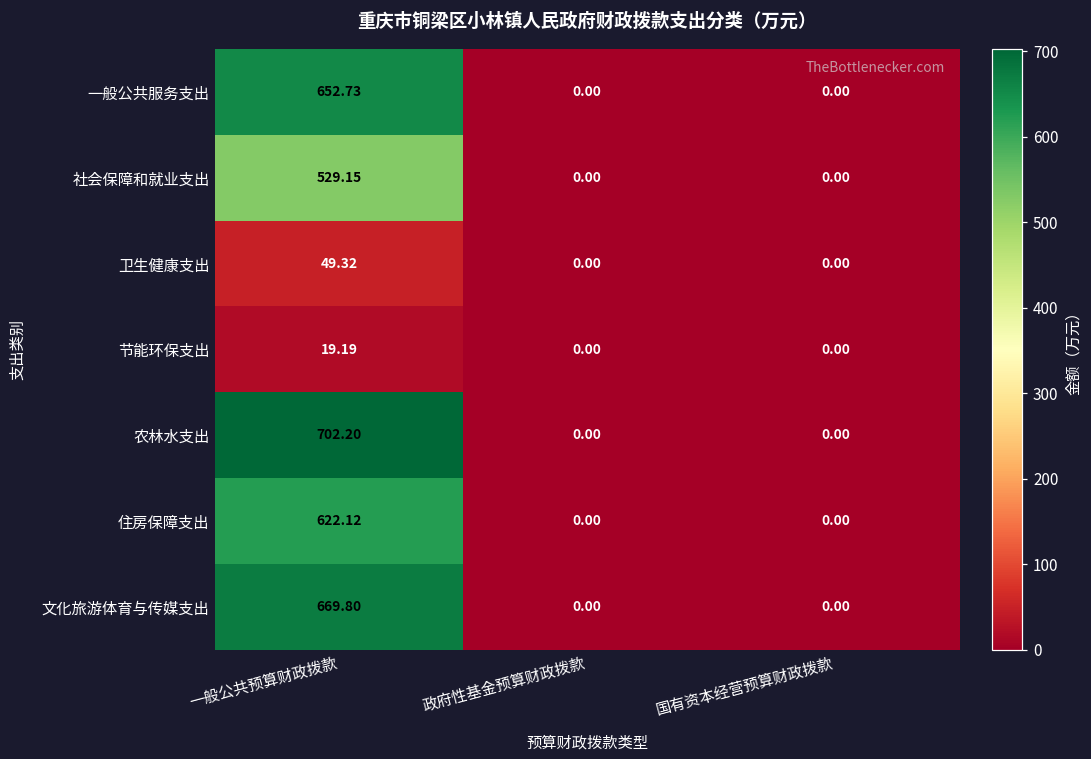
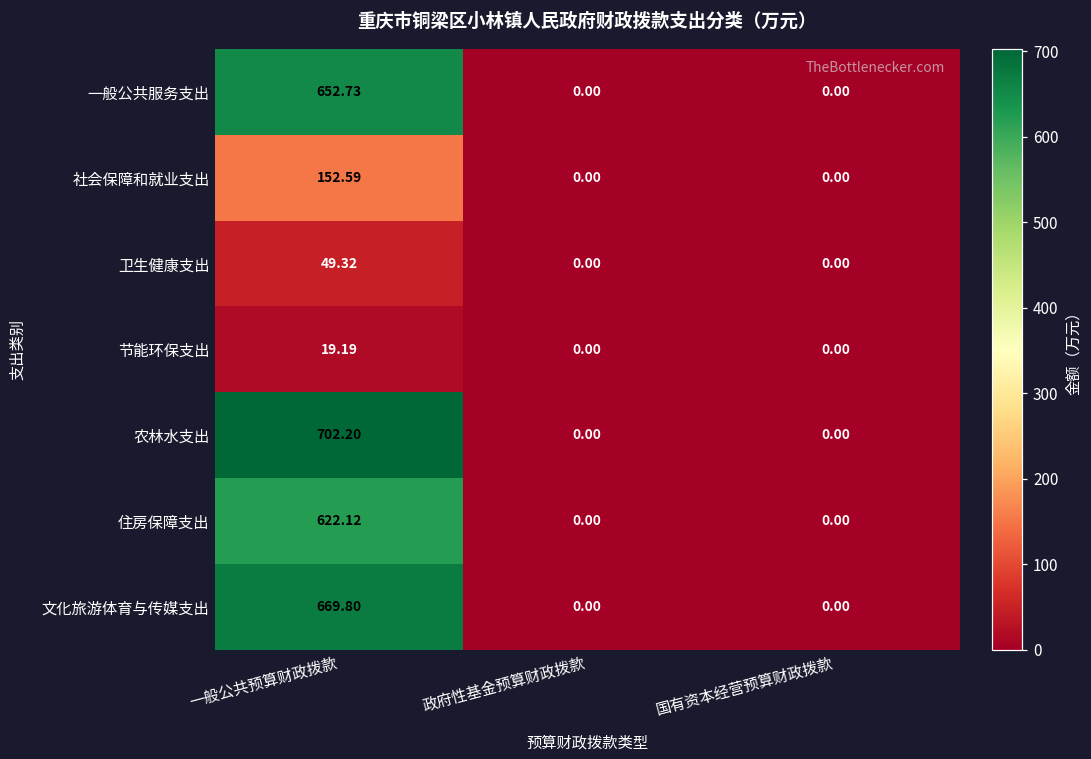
社会保障和就业支出, 一般公共预算财政拨款: 529.15 -> 152.59
